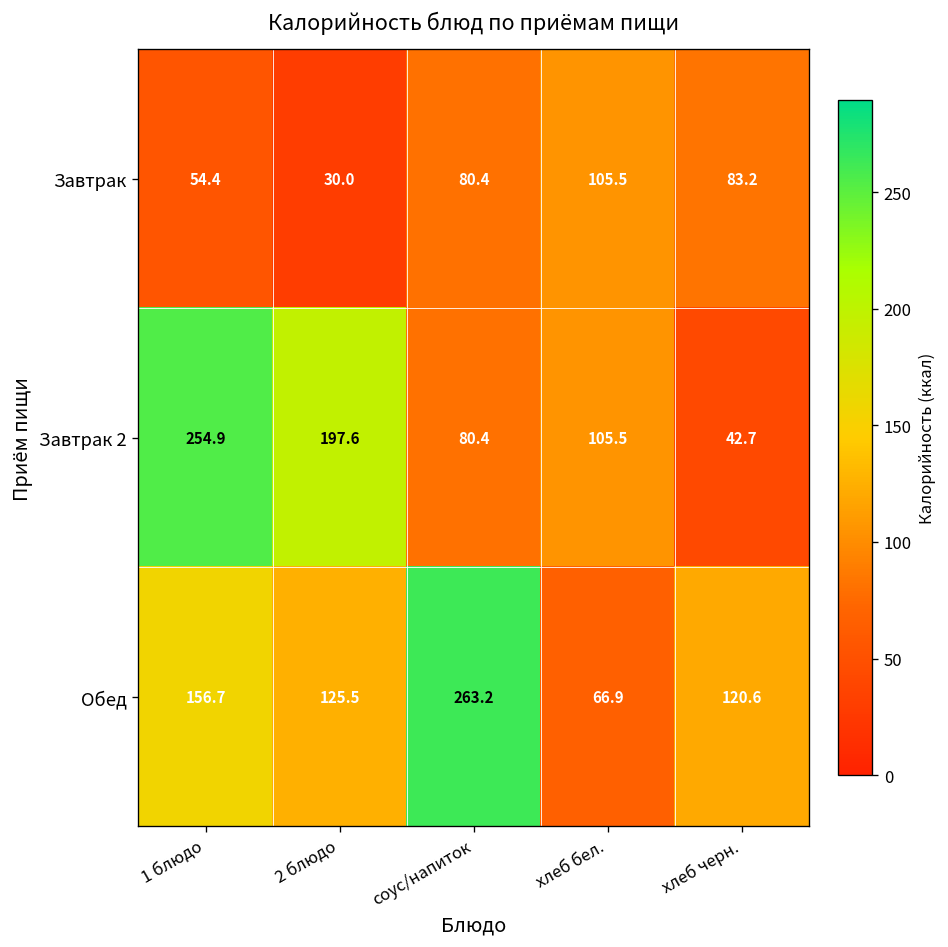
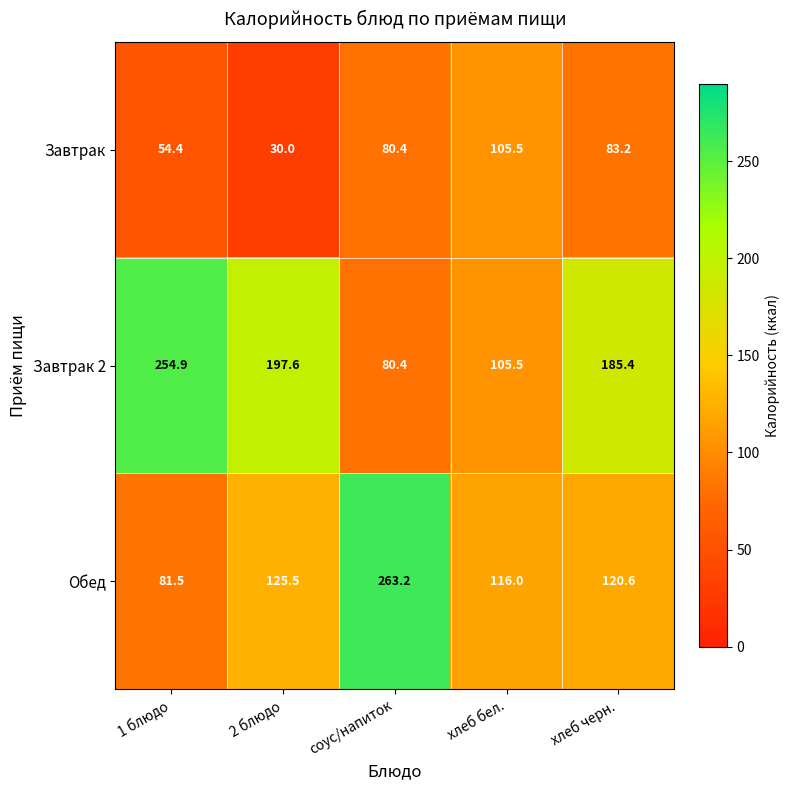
Завтрак 2, хлеб черн.: 42.7 -> 185.4
Обед, 1 блюдо: 156.7 -> 81.5
Обед, хлеб бел.: 66.9 -> 116.0
